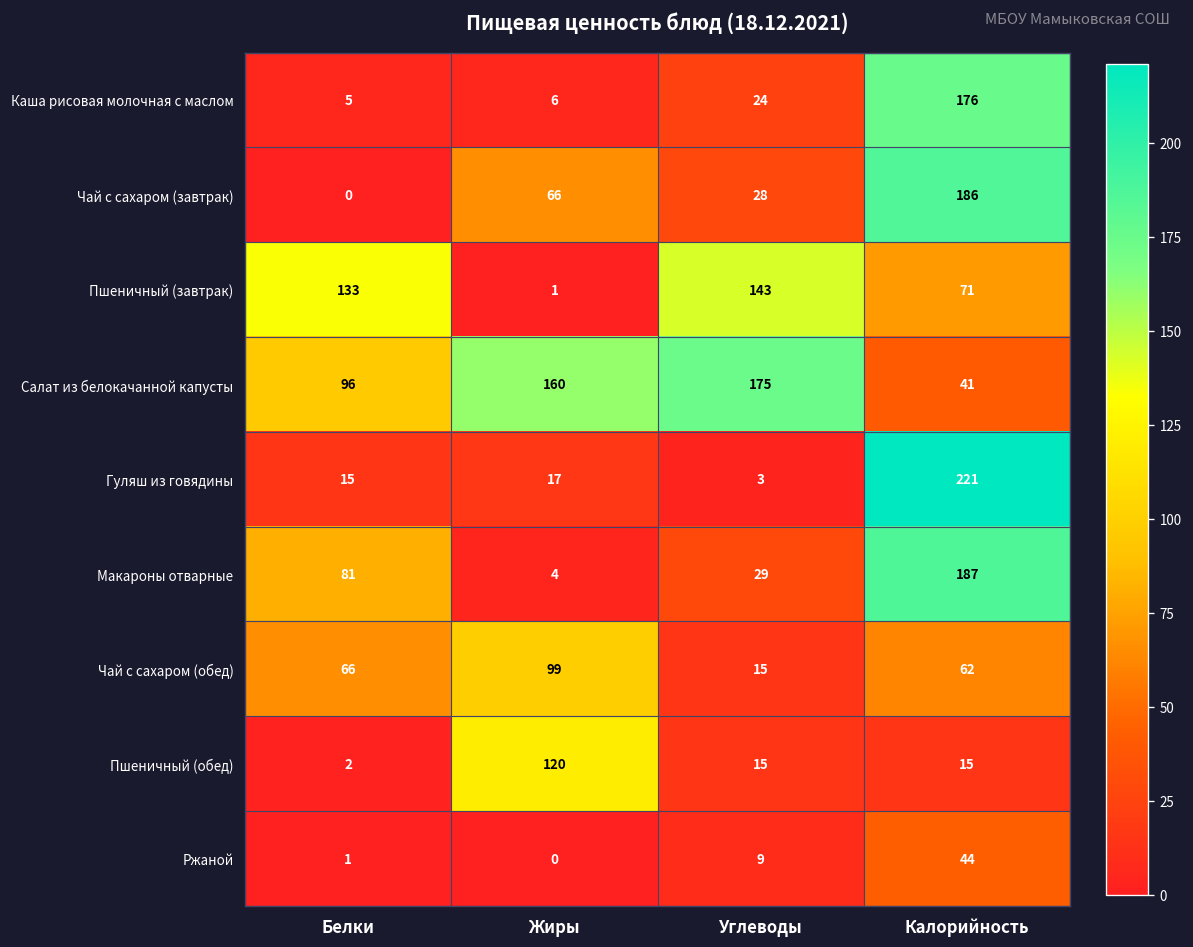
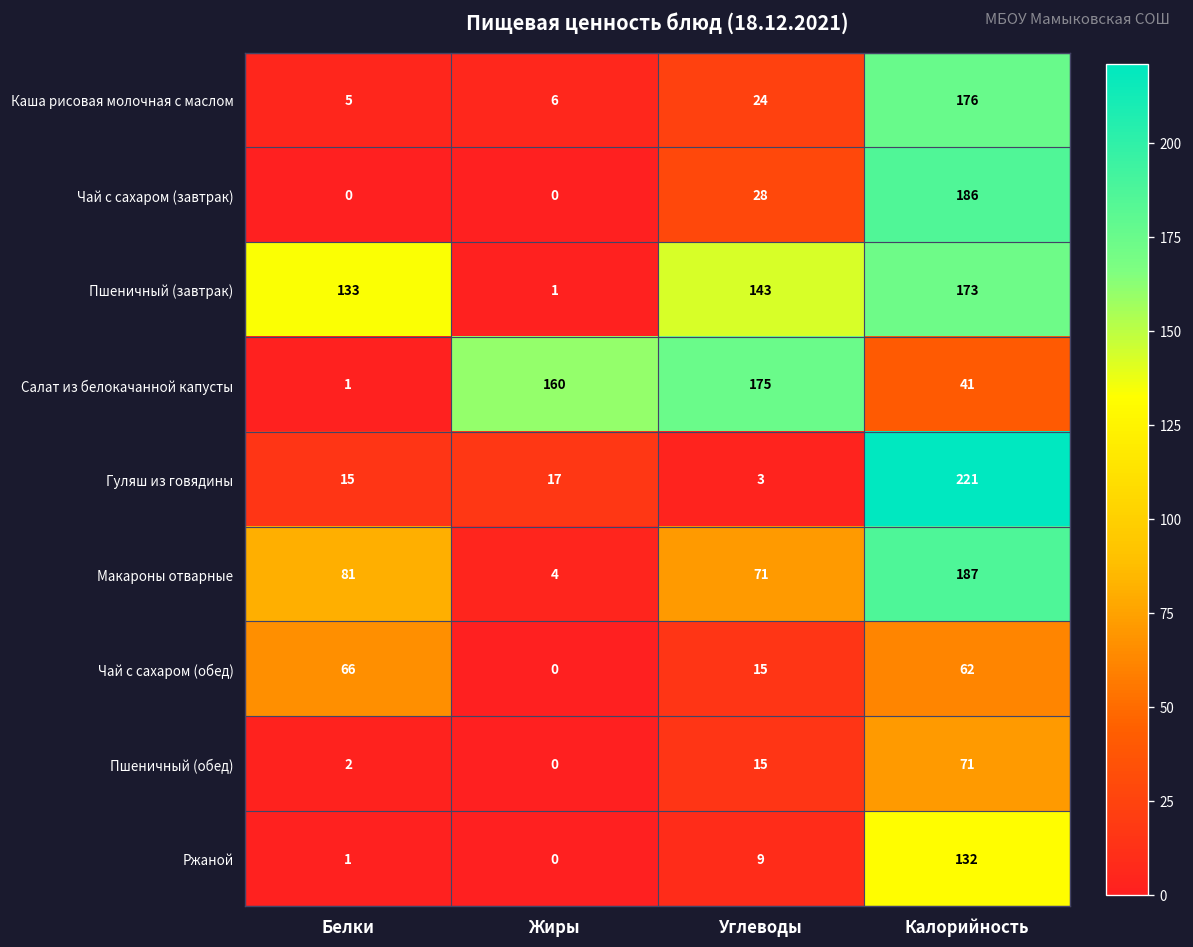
Чай с сахаром (завтрак), Жиры: 66 -> 0
Пшеничный (завтрак), Калорийность: 71 -> 173
Салат из белокачанной капусты, Белки: 96 -> 1
Макароны отварные, Углеводы: 29 -> 71
Чай с сахаром (обед), Жиры: 99 -> 0
Пшеничный (обед), Жиры: 120 -> 0
Пшеничный (обед), Калорийность: 15 -> 71
Ржаной, Калорийность: 44 -> 132
